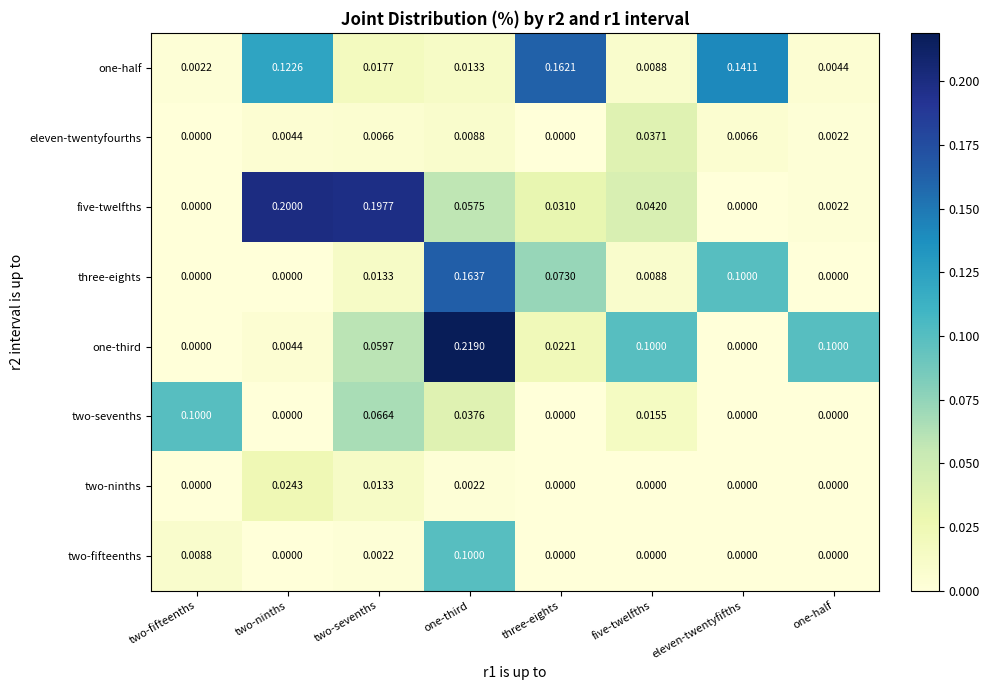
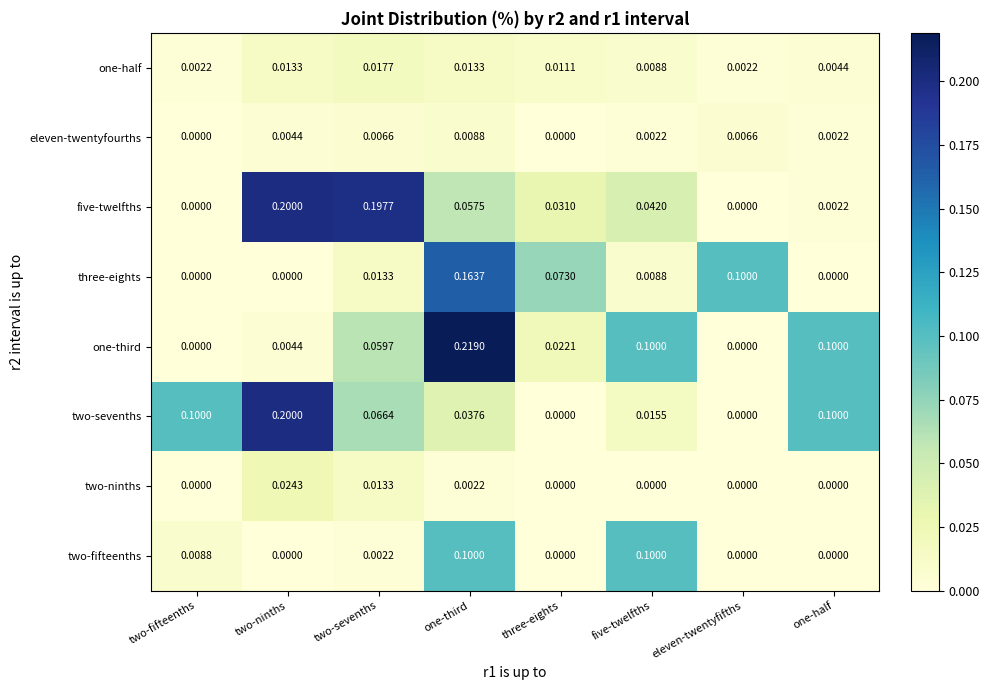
one-half, two-ninths: 0.1226 -> 0.0133
one-half, three-eights: 0.1621 -> 0.0111
one-half, eleven-twentyfifths: 0.1411 -> 0.0022
eleven-twentyfourths, five-twelfths: 0.0371 -> 0.0022
two-sevenths, two-ninths: 0.0000 -> 0.2000
two-sevenths, one-half: 0.0000 -> 0.1000
two-fifteenths, five-twelfths: 0.0000 -> 0.1000
